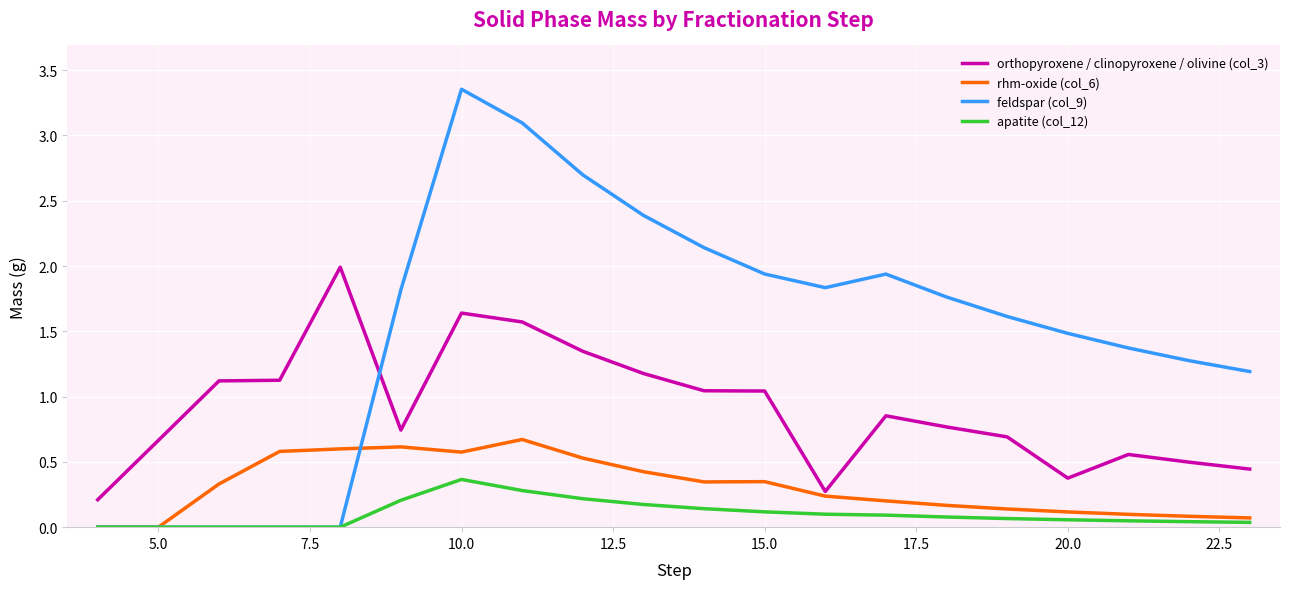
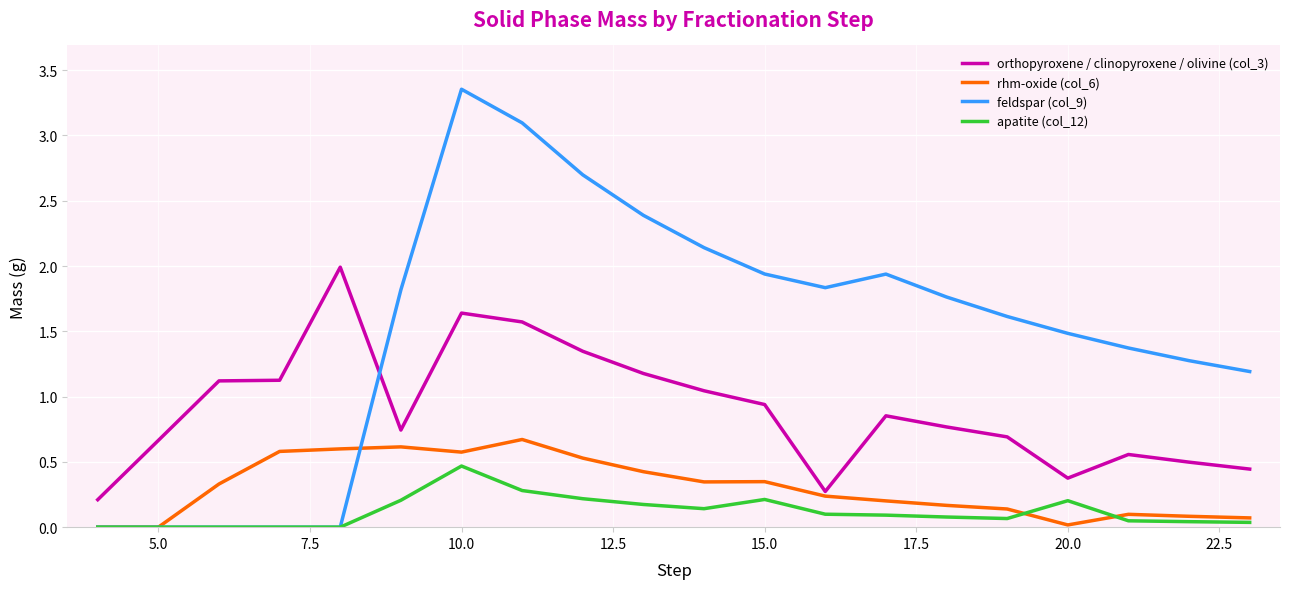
apatite (col_12), 10.0: 0.37 -> 0.47
orthopyroxene / clinopyroxene / olivine (col_3), 15.0: 1.04 -> 0.94
apatite (col_12), 15.0: 0.12 -> 0.21
rhm-oxide (col_6), 20.0: 0.12 -> 0.02
apatite (col_12), 20.0: 0.06 -> 0.20
